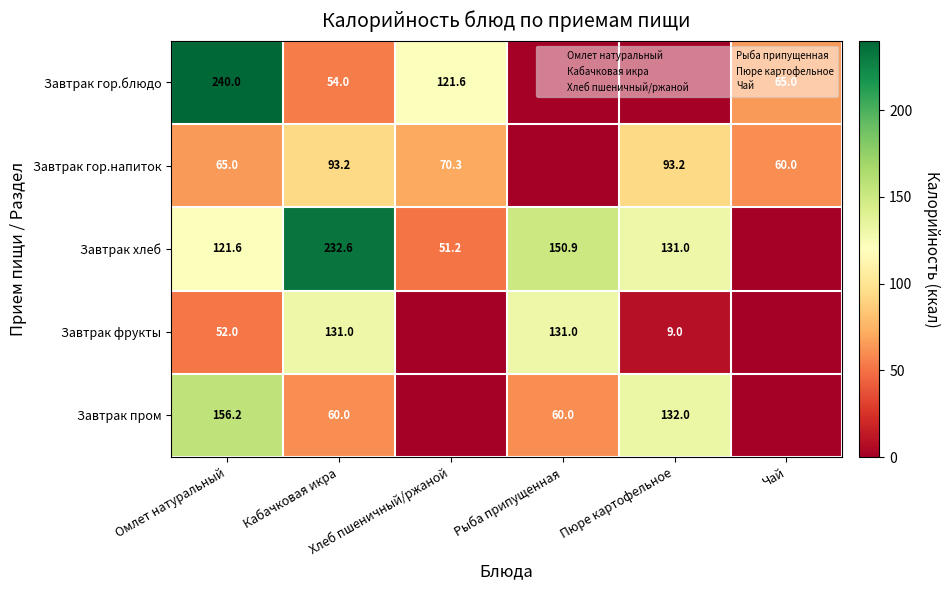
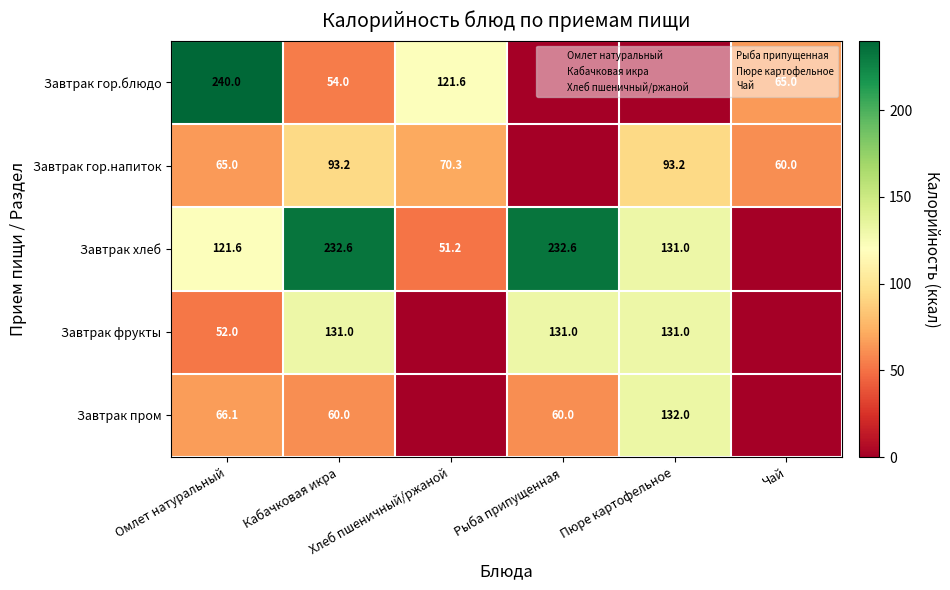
Завтрак хлеб, Рыба припущенная: 150.9 -> 232.6
Завтрак фрукты, Пюре картофельное: 9.0 -> 131.0
Завтрак пром, Омлет натуральный: 156.2 -> 66.1
